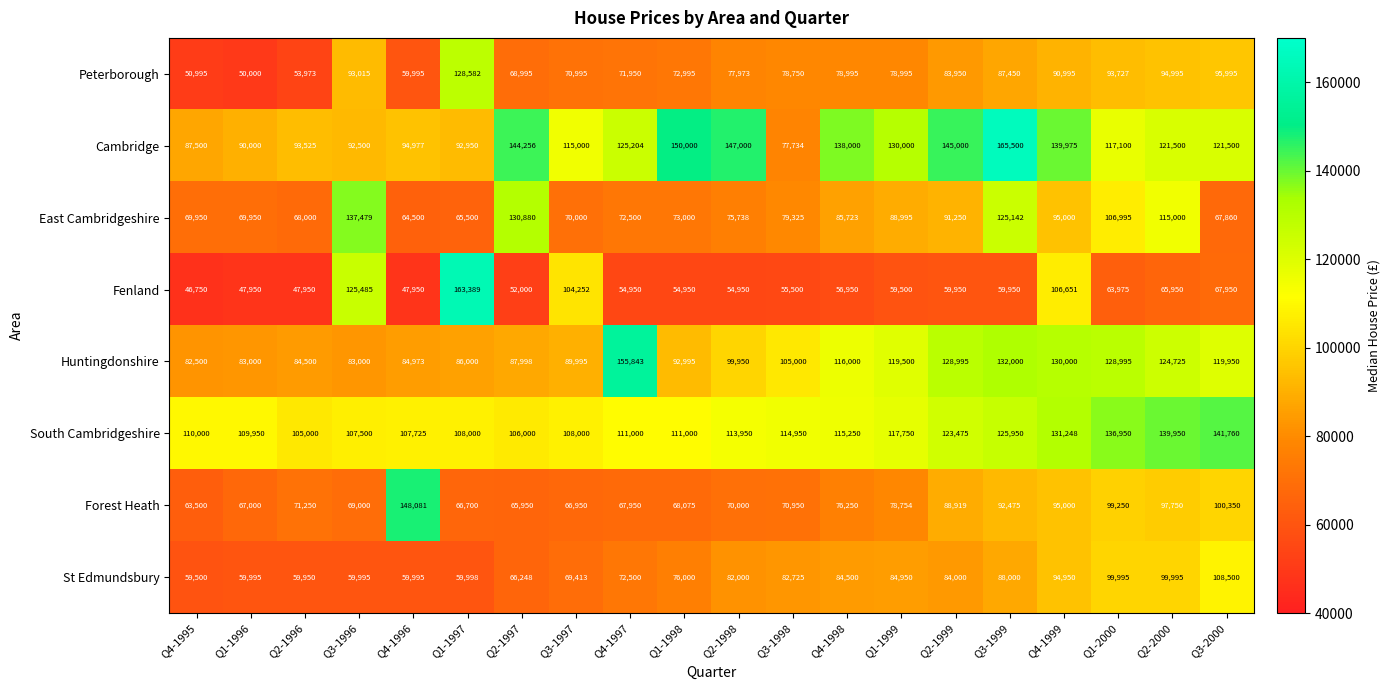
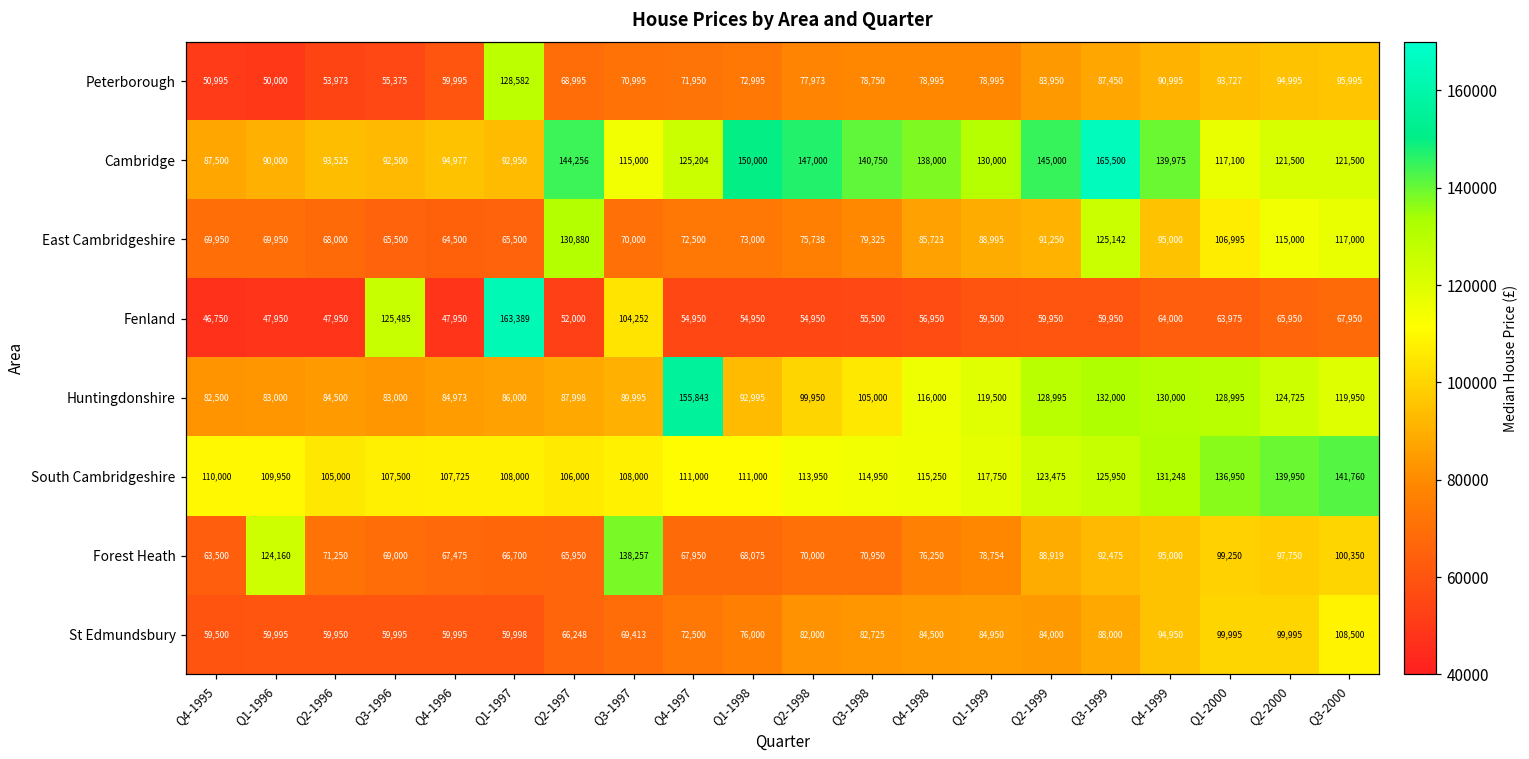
Peterborough, Q3-1996: 93,015 -> 55,375
Cambridge, Q3-1998: 77,734 -> 140,750
East Cambridgeshire, Q3-1996: 137,479 -> 65,500
East Cambridgeshire, Q3-2000: 67,860 -> 117,000
Fenland, Q4-1999: 106,651 -> 64,000
Forest Heath, Q1-1996: 67,000 -> 124,160
Forest Heath, Q4-1996: 148,081 -> 67,475
Forest Heath, Q3-1997: 66,950 -> 138,257
